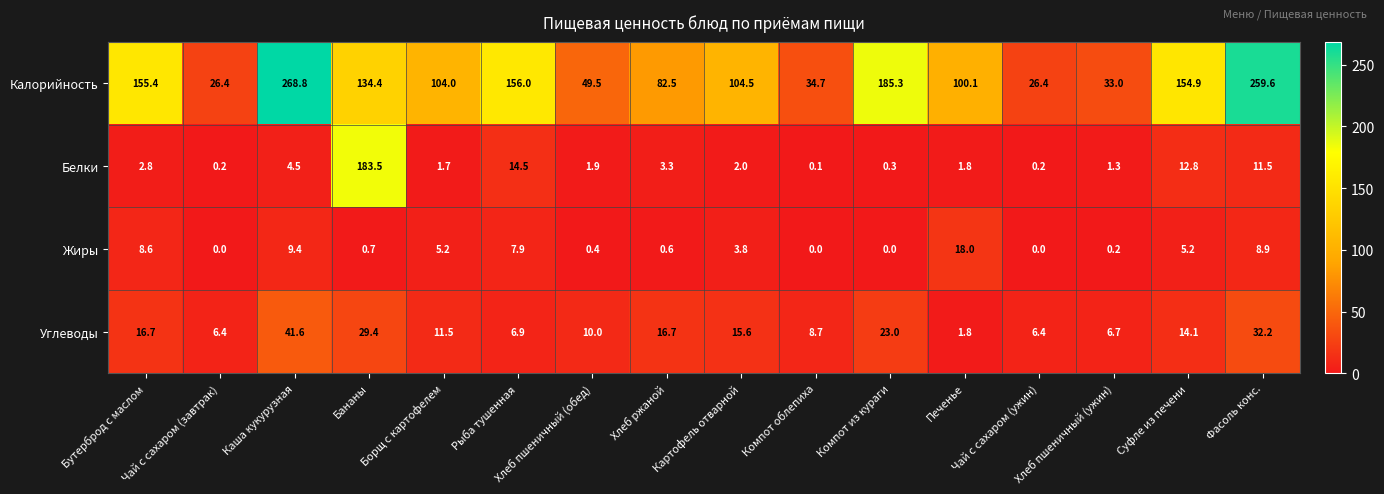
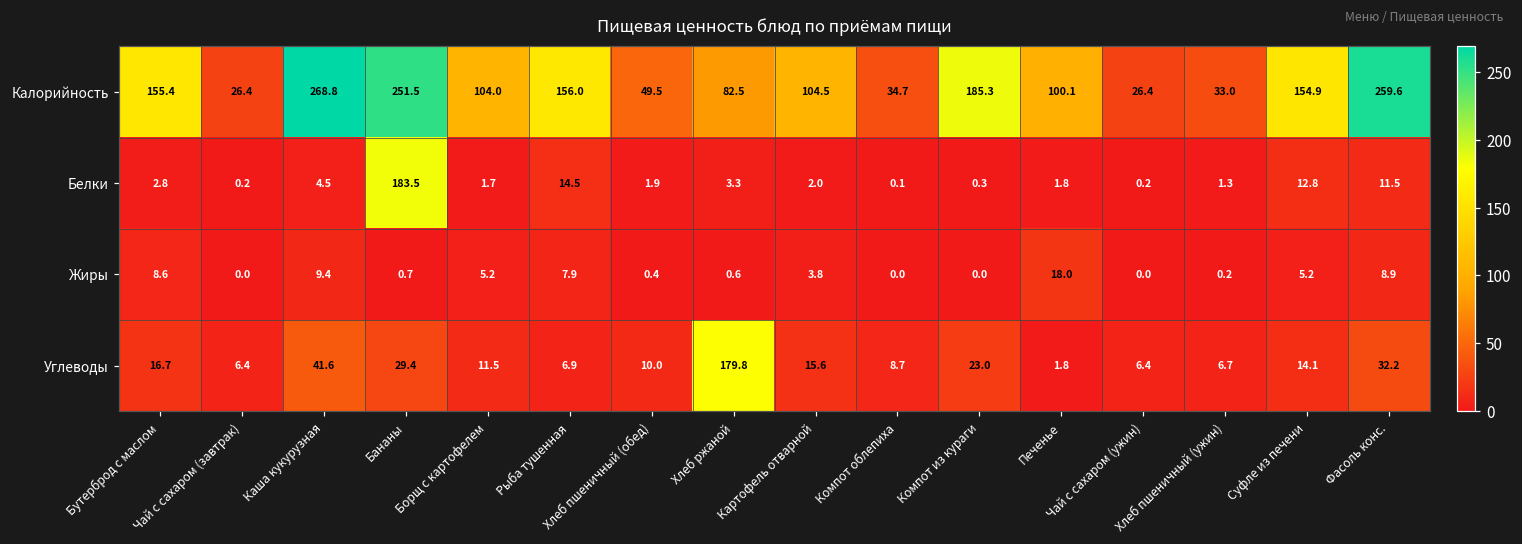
Калорийность, Бананы: 134.4 -> 251.5
Углеводы, Хлеб ржаной: 16.7 -> 179.8
